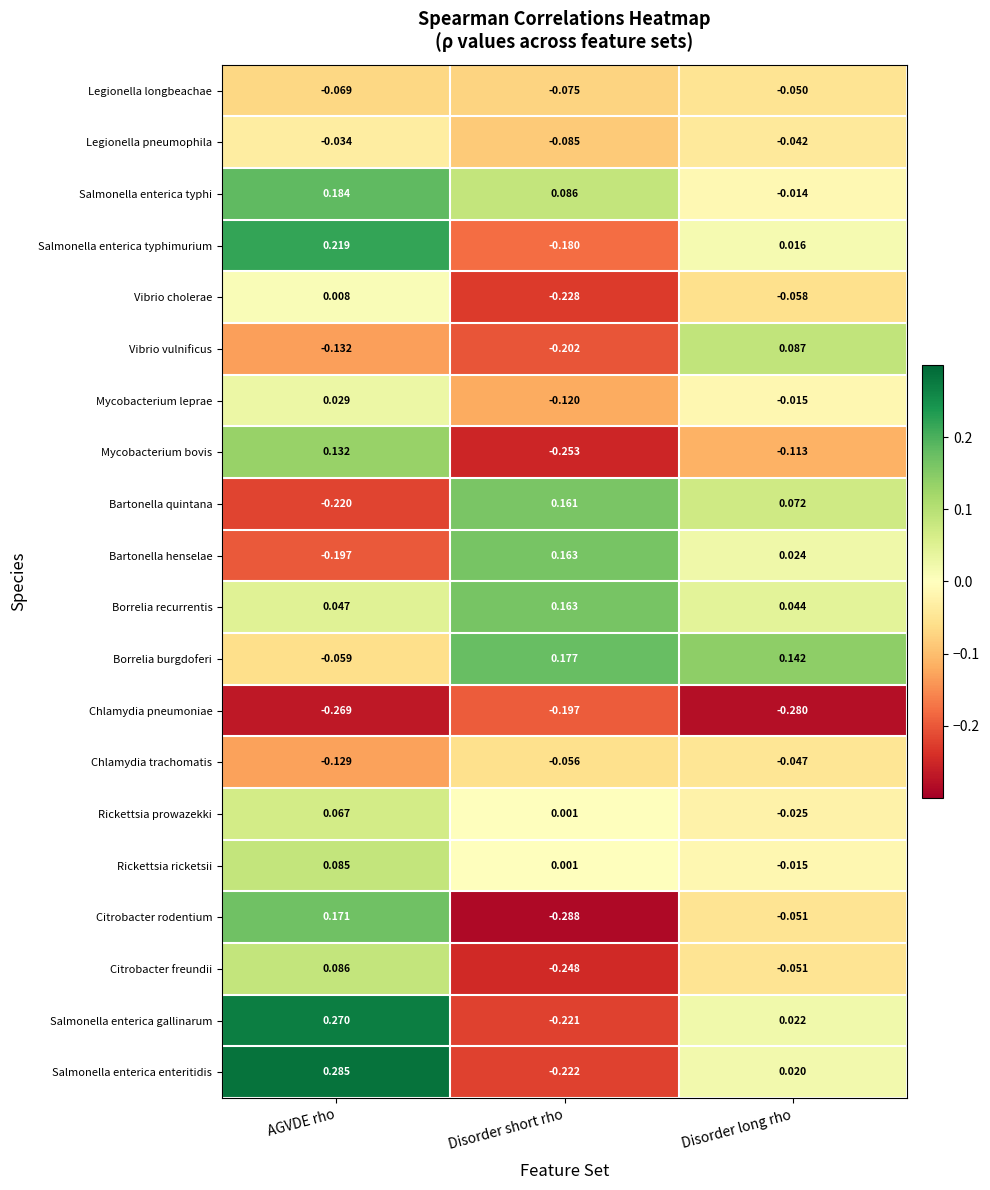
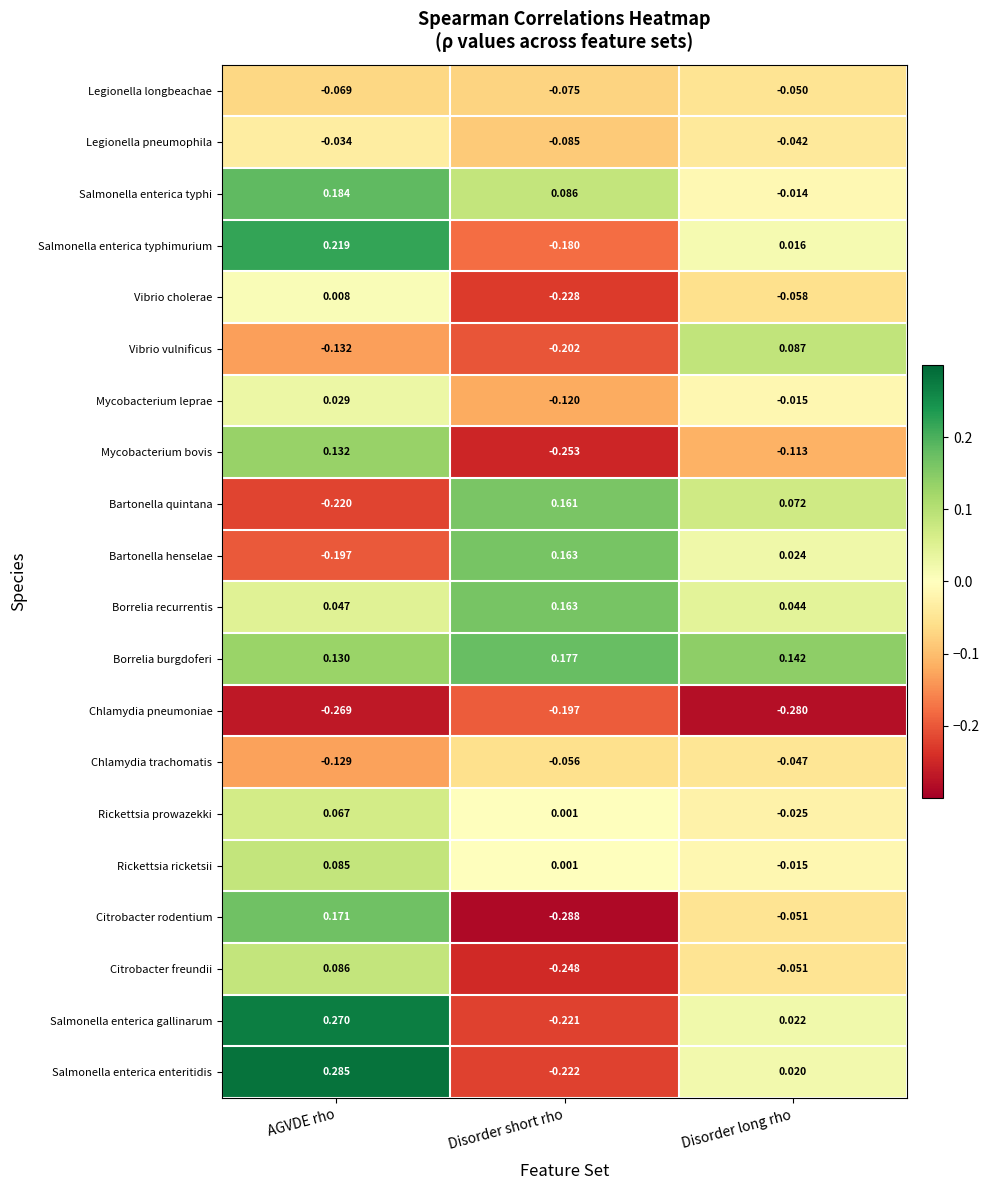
Borrelia burgdoferi, AGVDE rho: -0.059 -> 0.130
